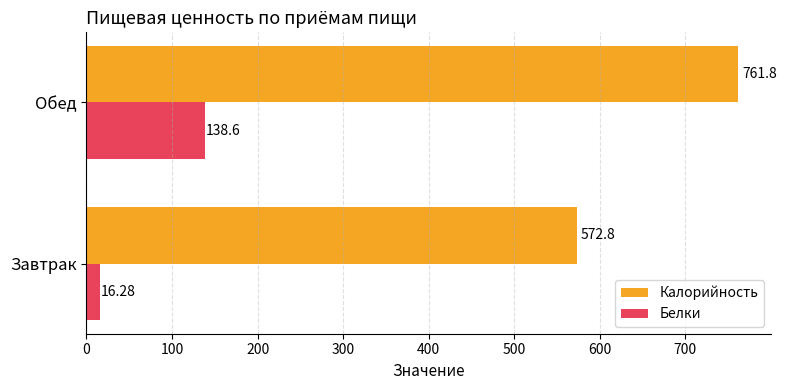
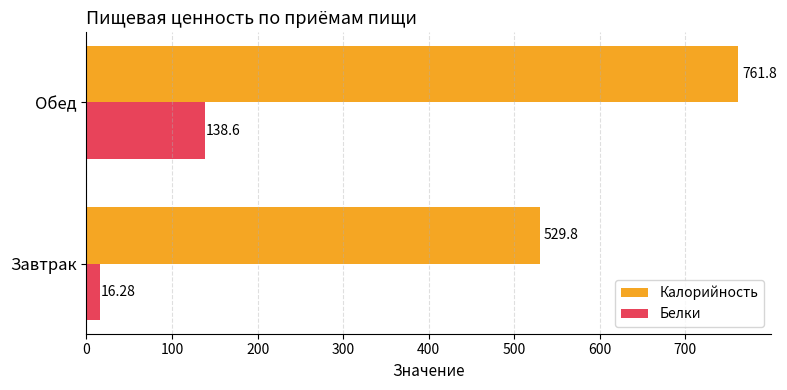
Калорийность, Завтрак: 572.8 -> 529.8
